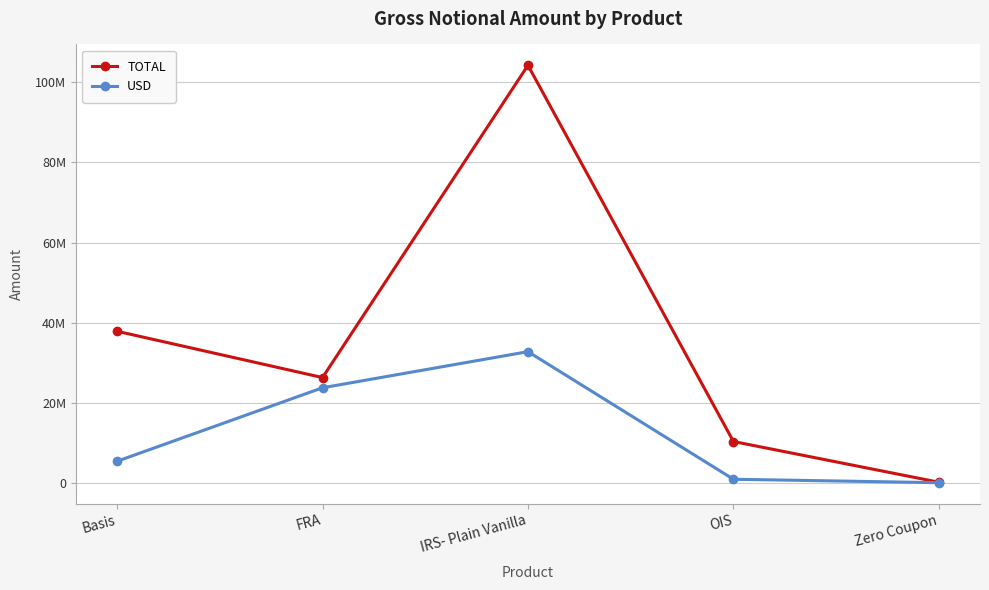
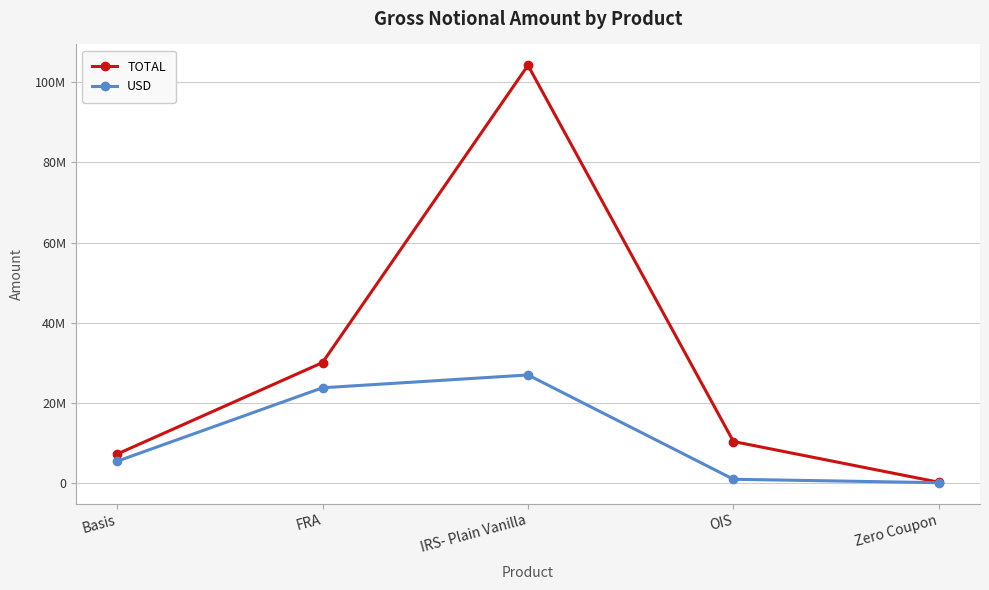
TOTAL, Basis: 38000000 -> 7000000
TOTAL, FRA: 26000000 -> 30000000
USD, IRS- Plain Vanilla: 33000000 -> 27000000
